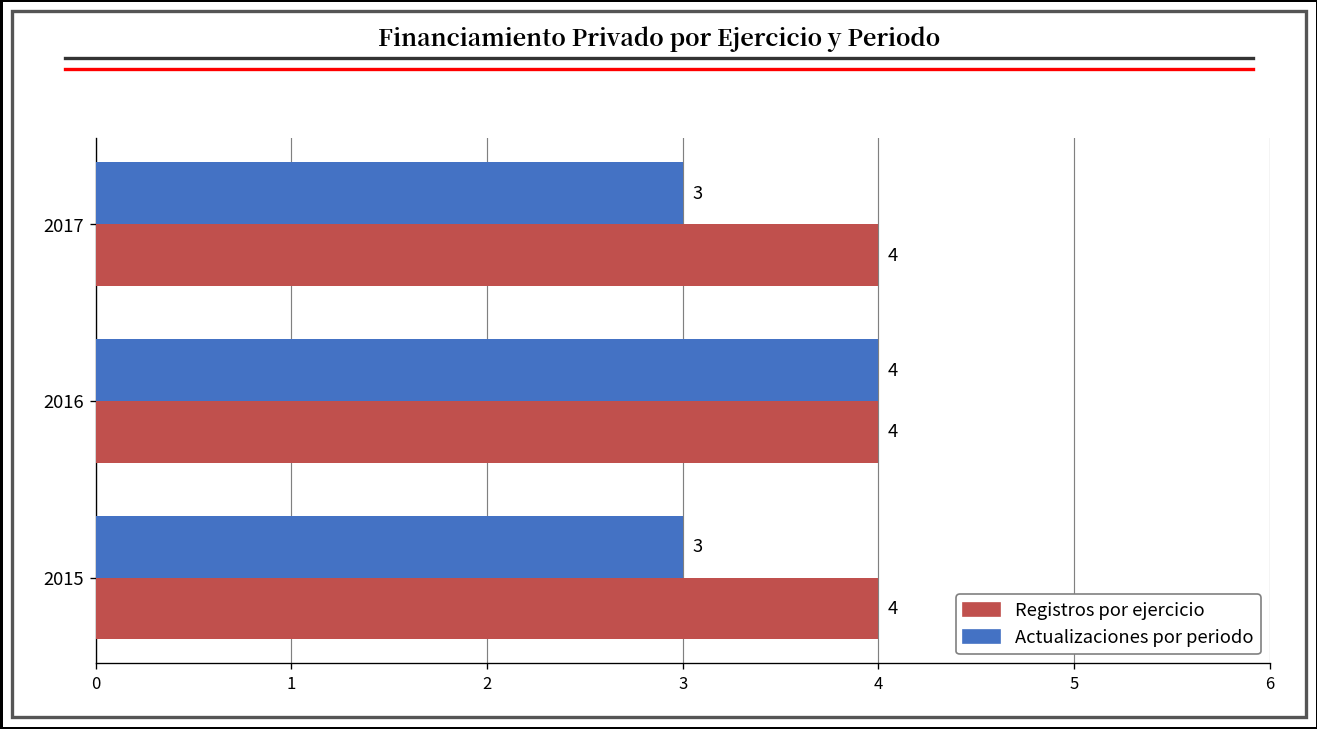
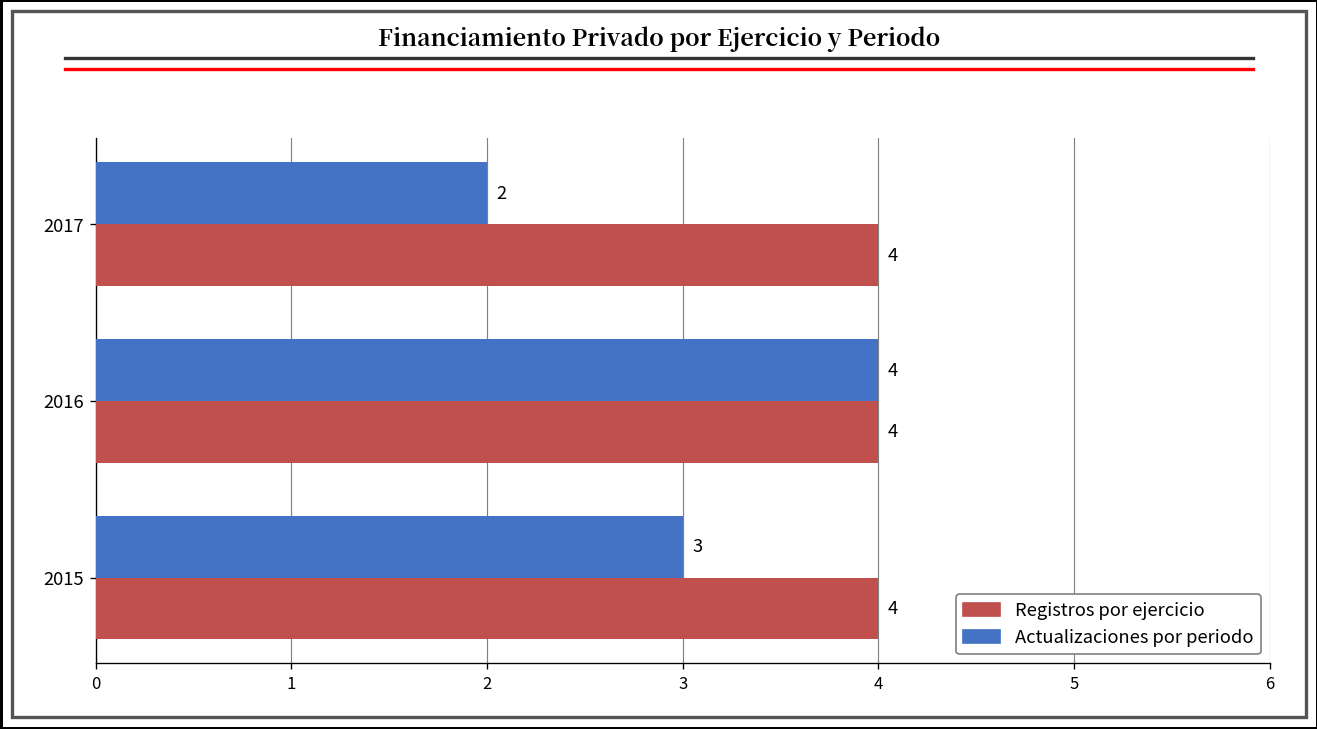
Actualizaciones por periodo, 2017: 3 -> 2
